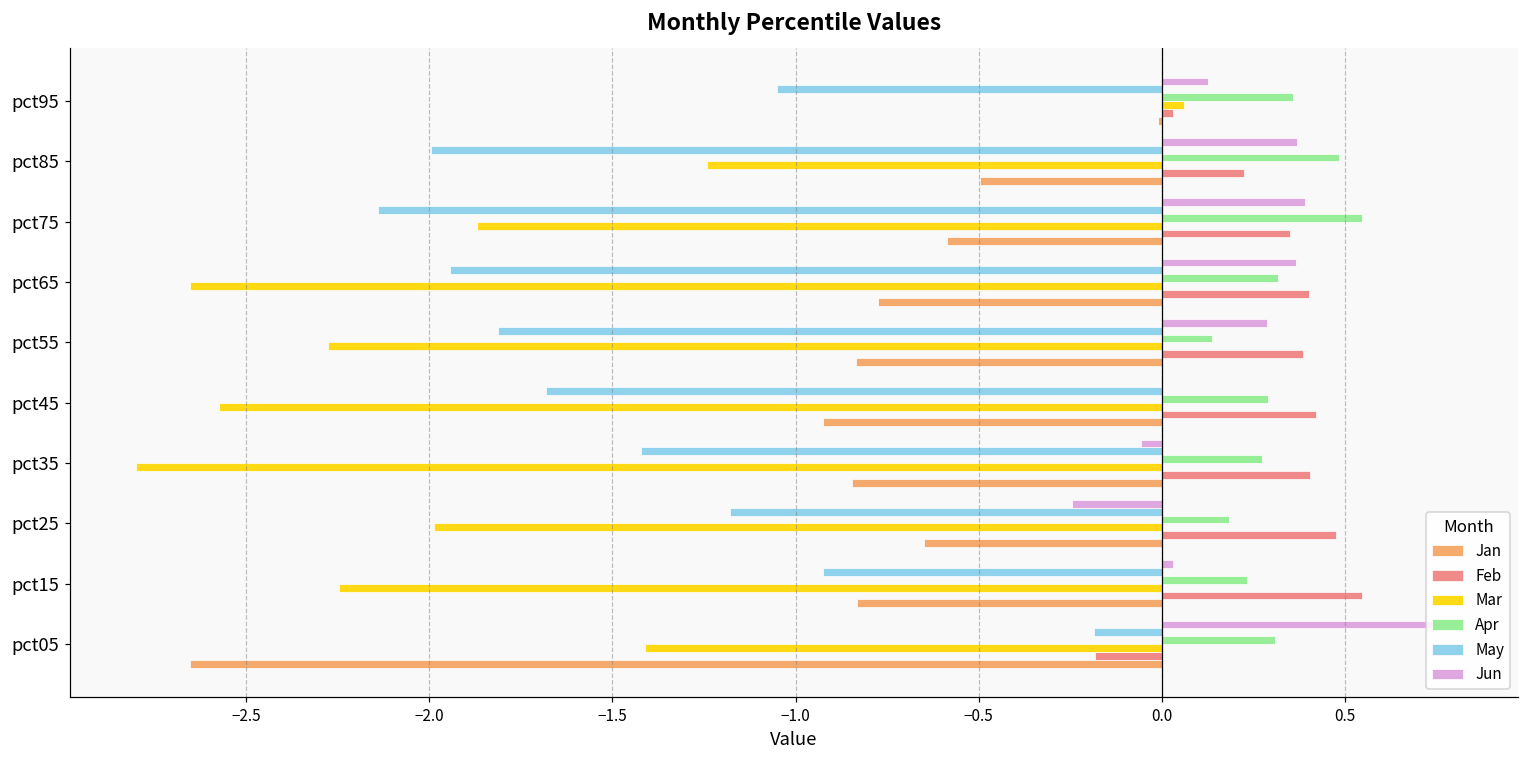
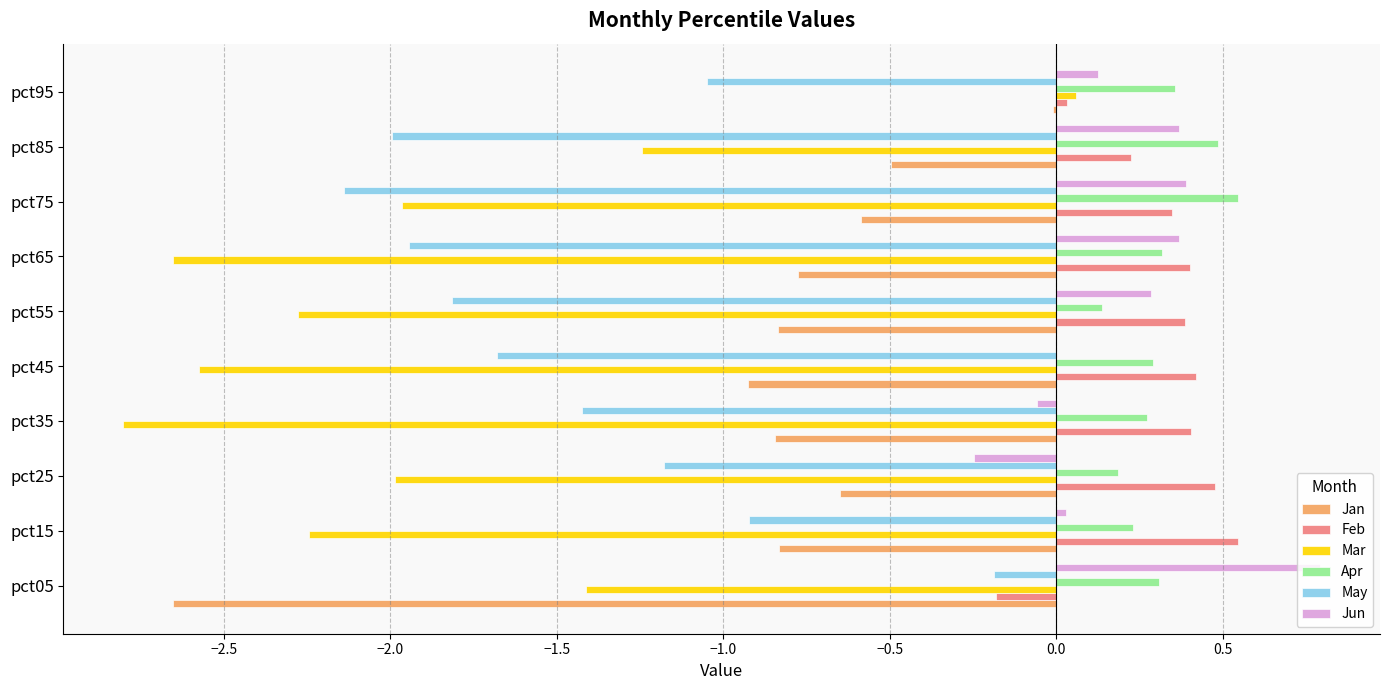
Mar, pct75: -1.87 -> -1.96
